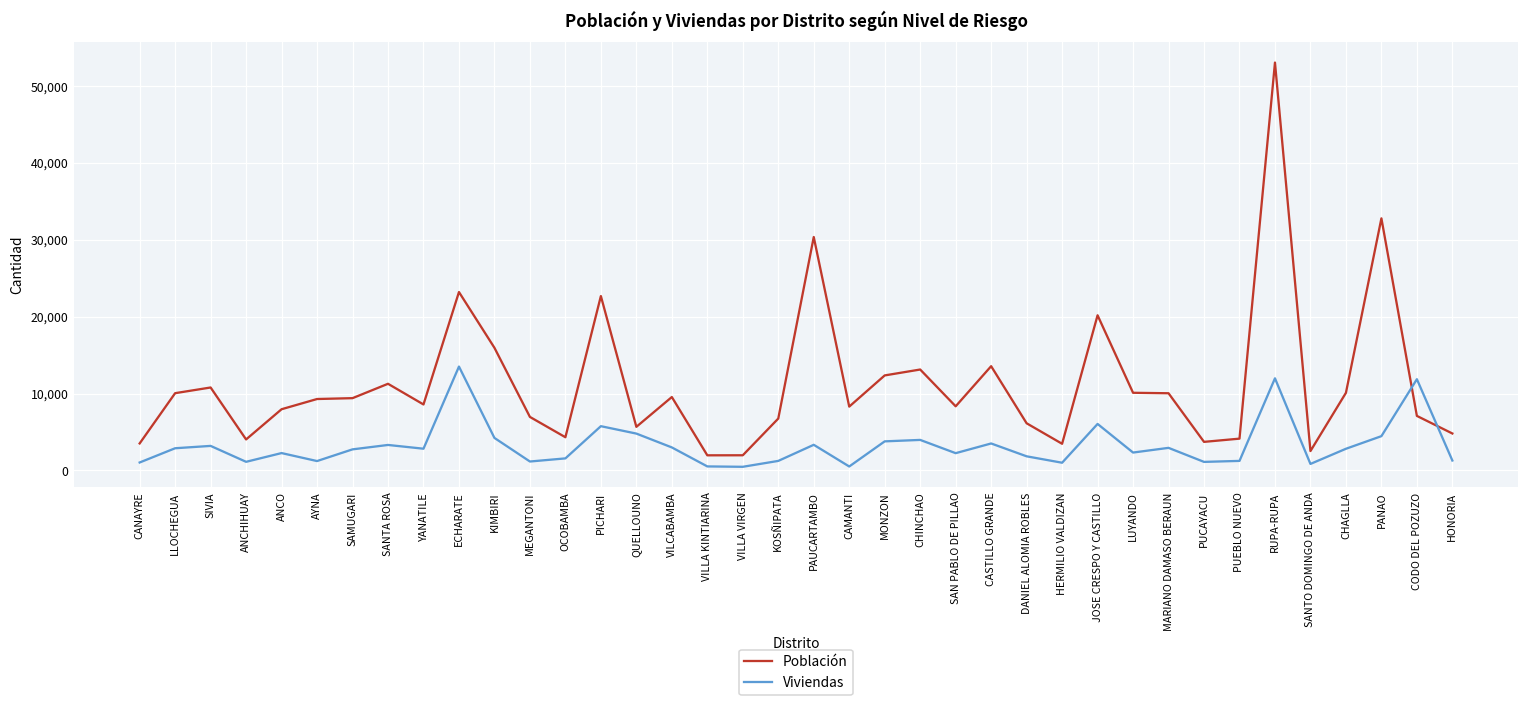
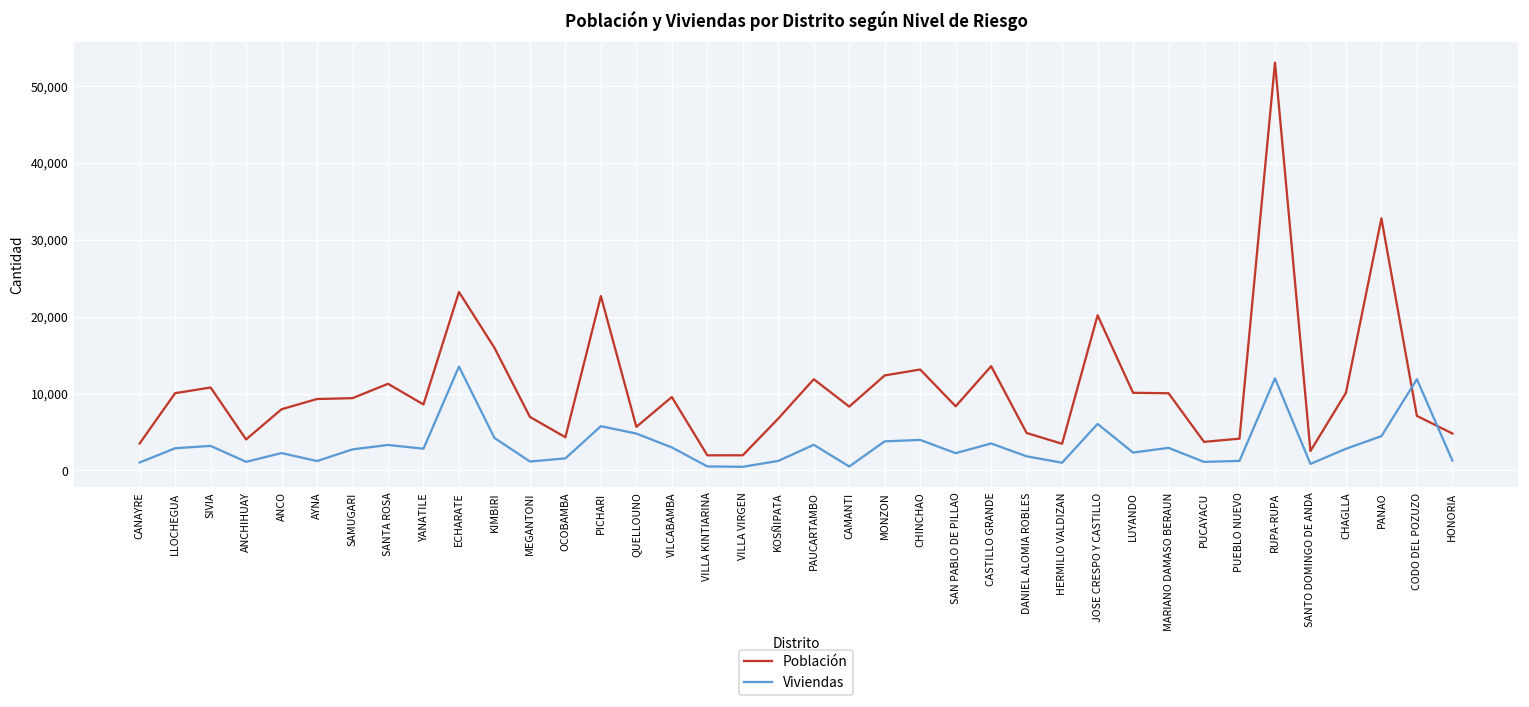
Población, PAUCARTAMBO: 30,000 -> 12,000
Población, DANIEL ALOMIA ROBLES: 6,000 -> 5,000
